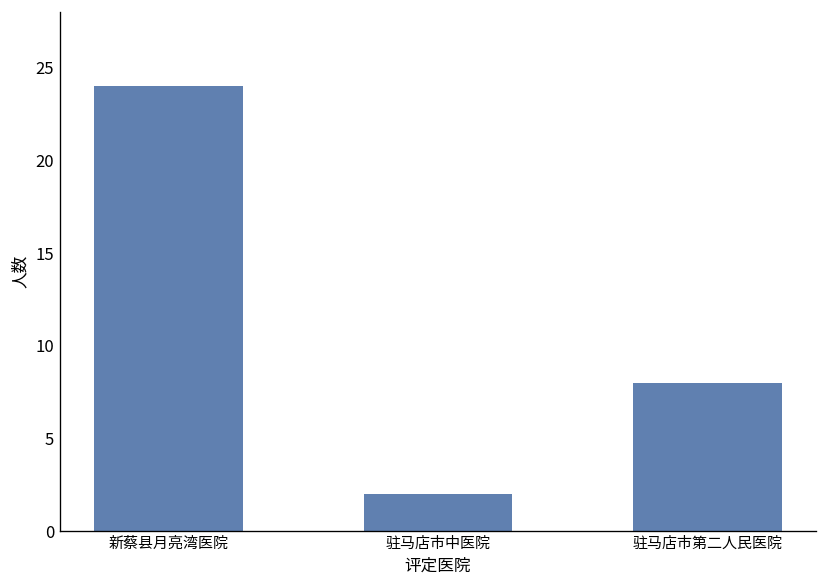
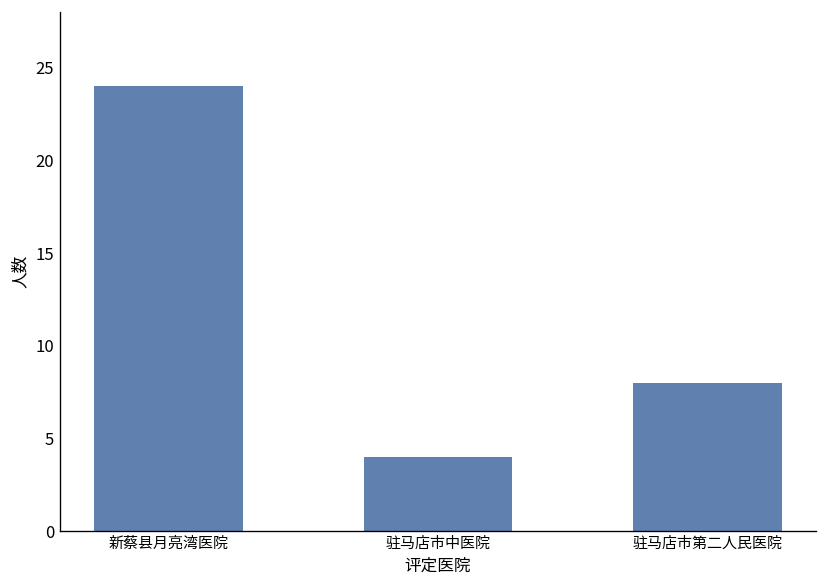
驻马店市中医院: 2 -> 4
